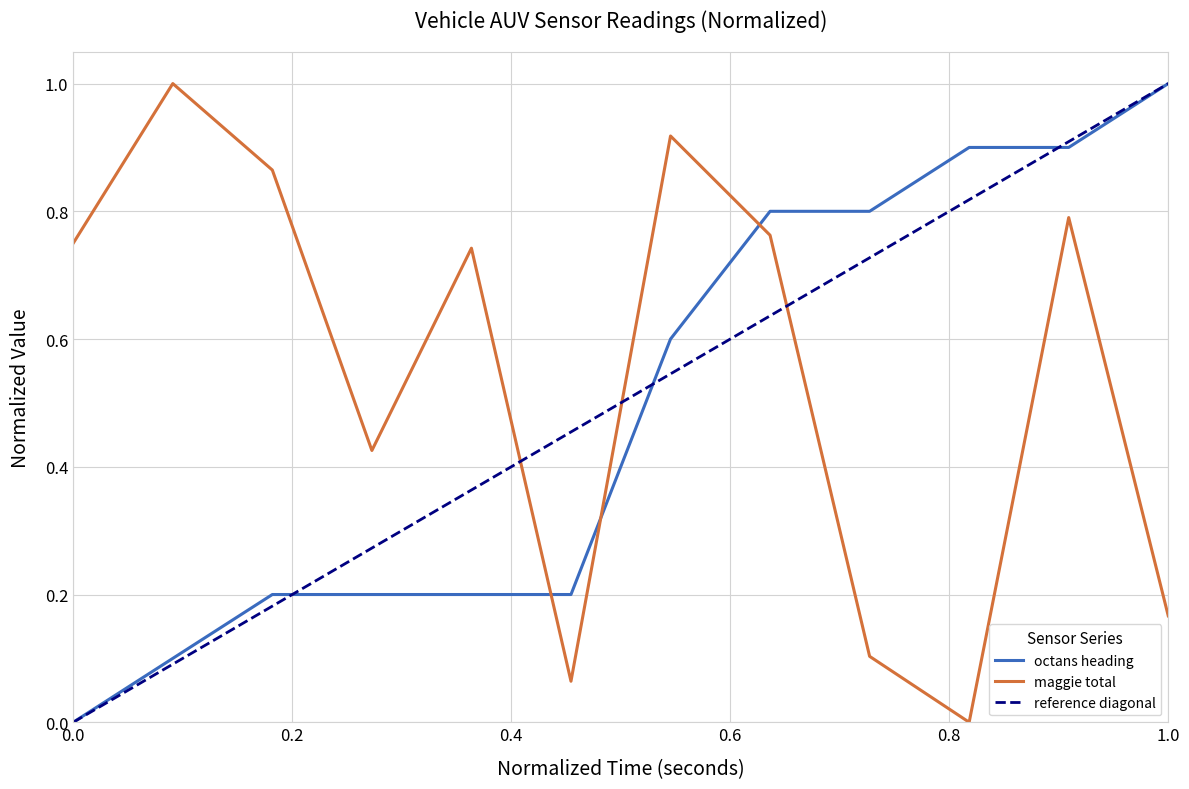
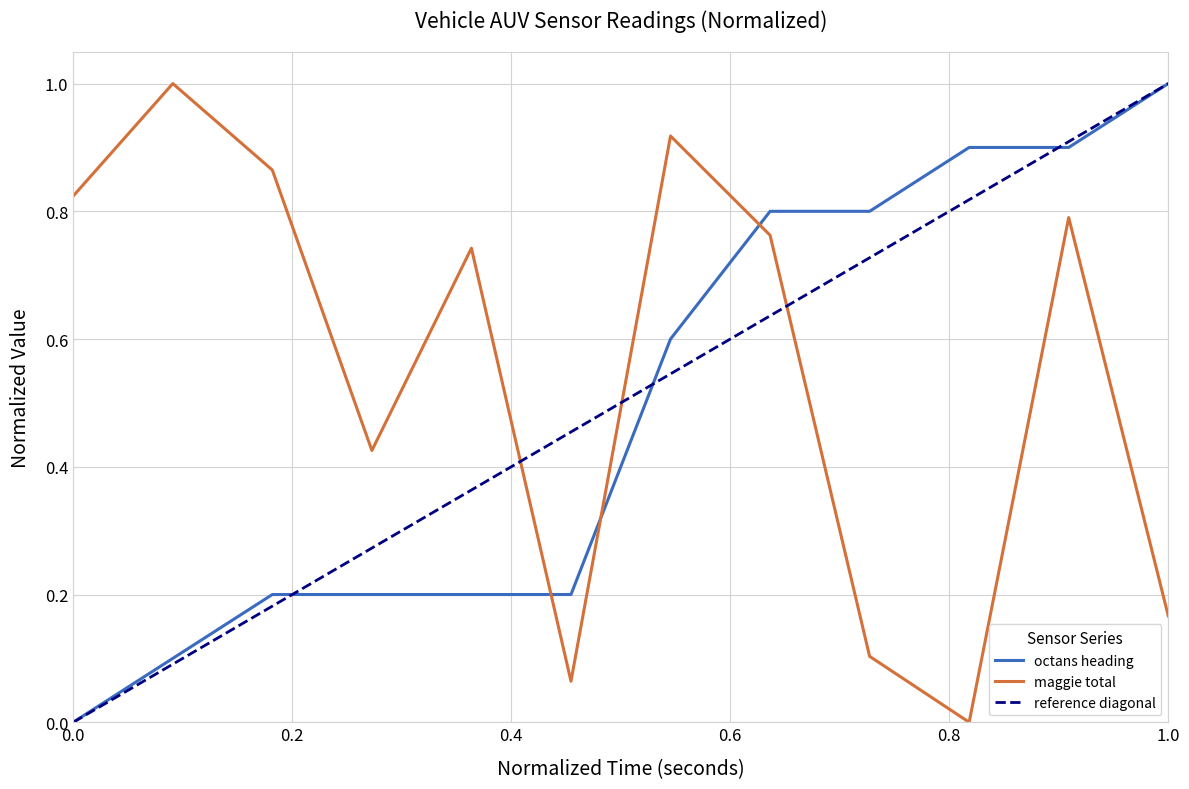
maggie total, 0.0: 0.75 -> 0.82
